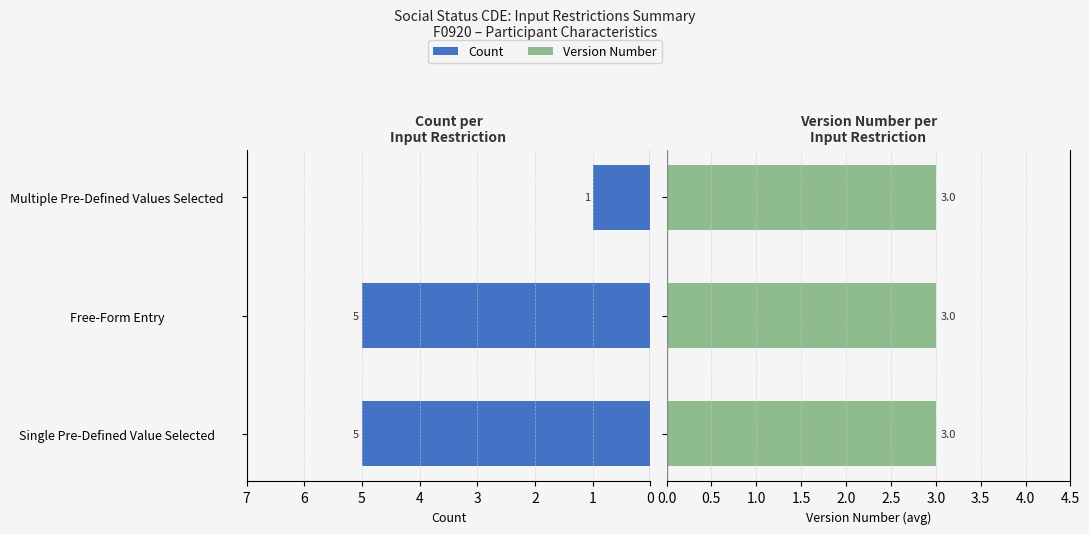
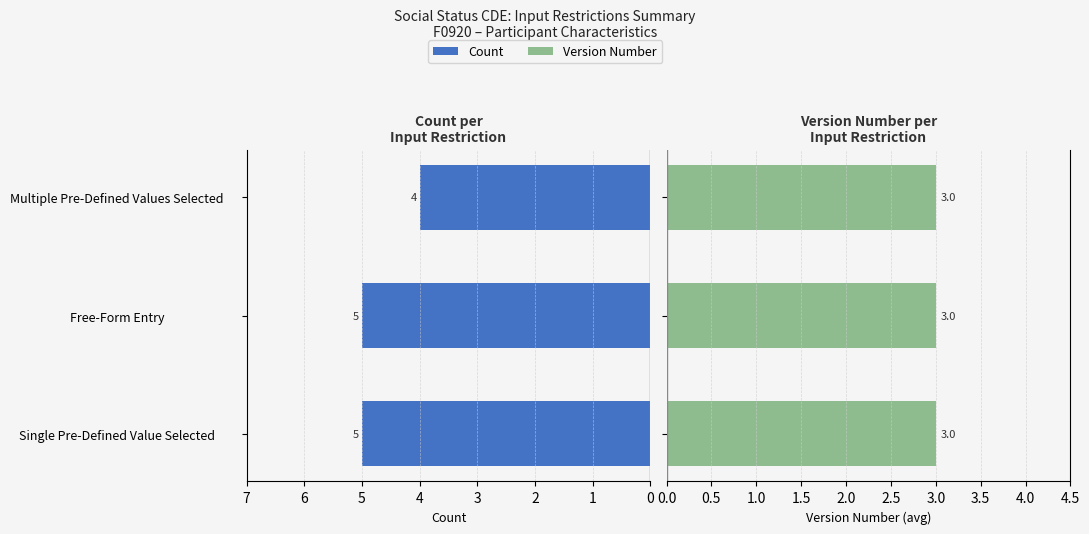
Count per Input Restriction, Multiple Pre-Defined Values Selected: 1 -> 4
